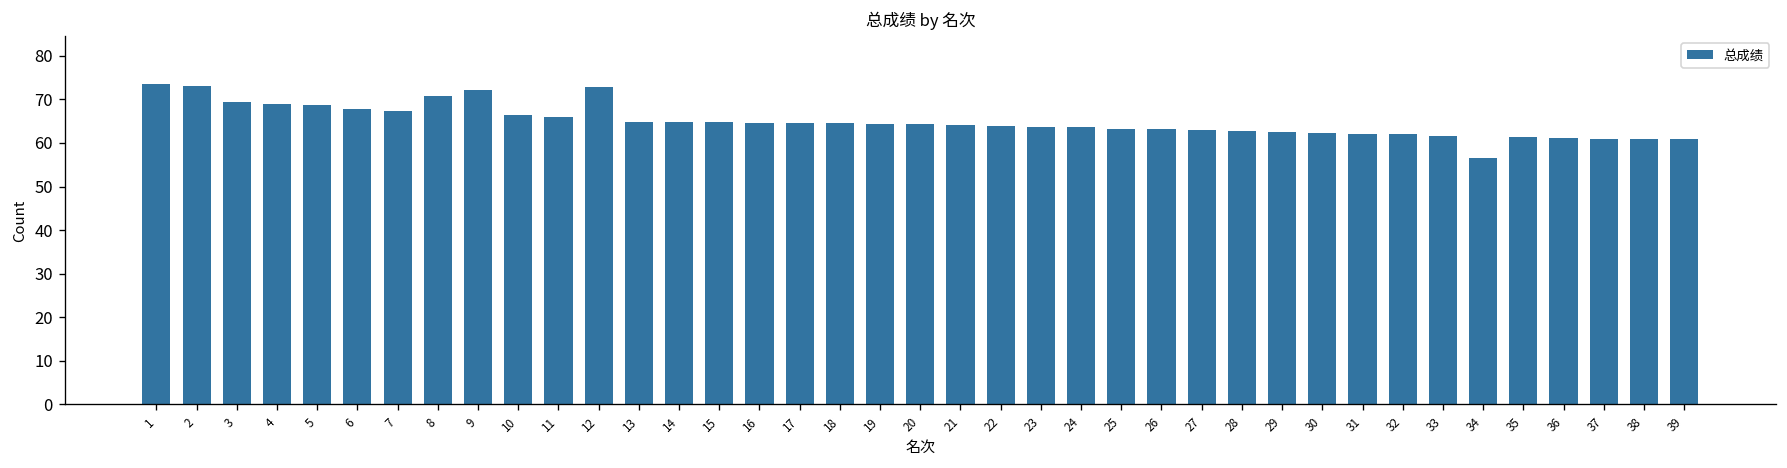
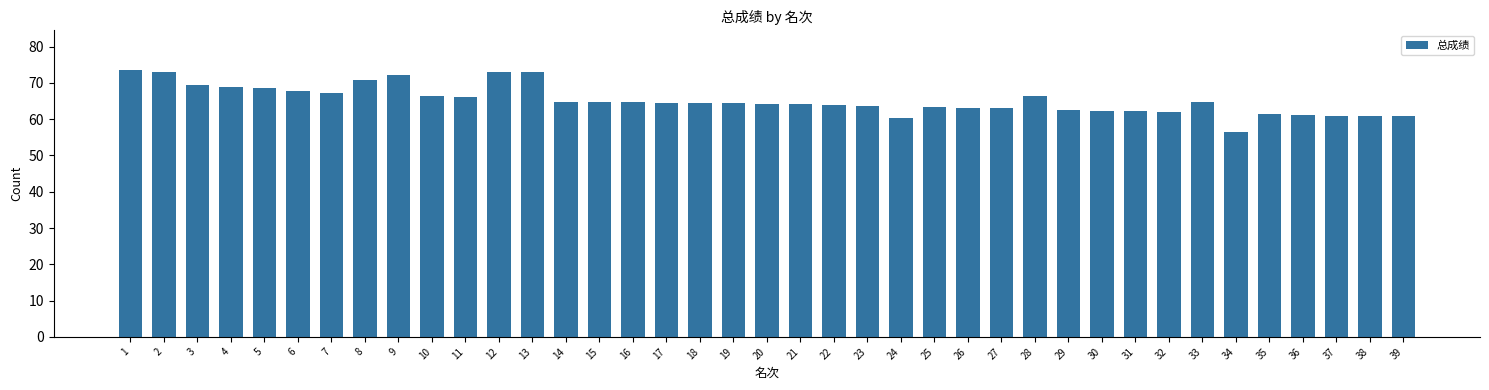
13: 65 -> 73
24: 64 -> 60
28: 63 -> 66
33: 62 -> 65
